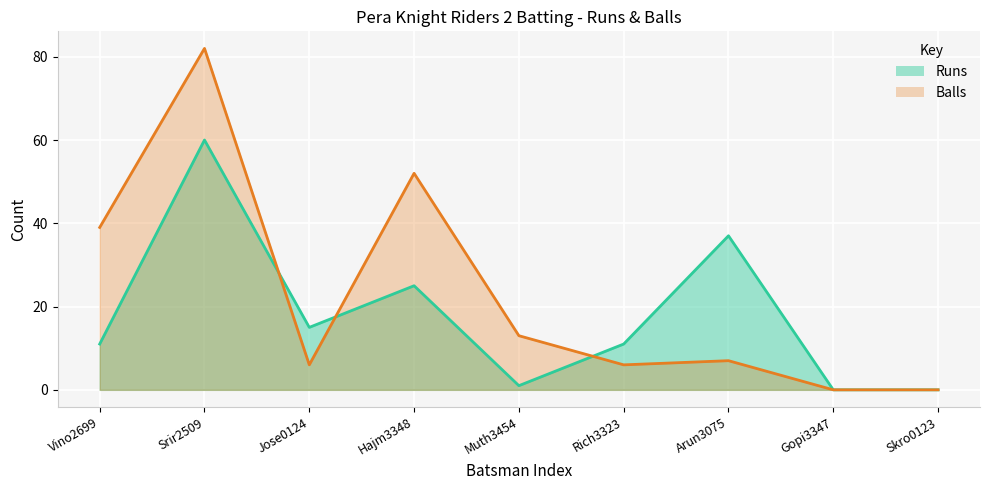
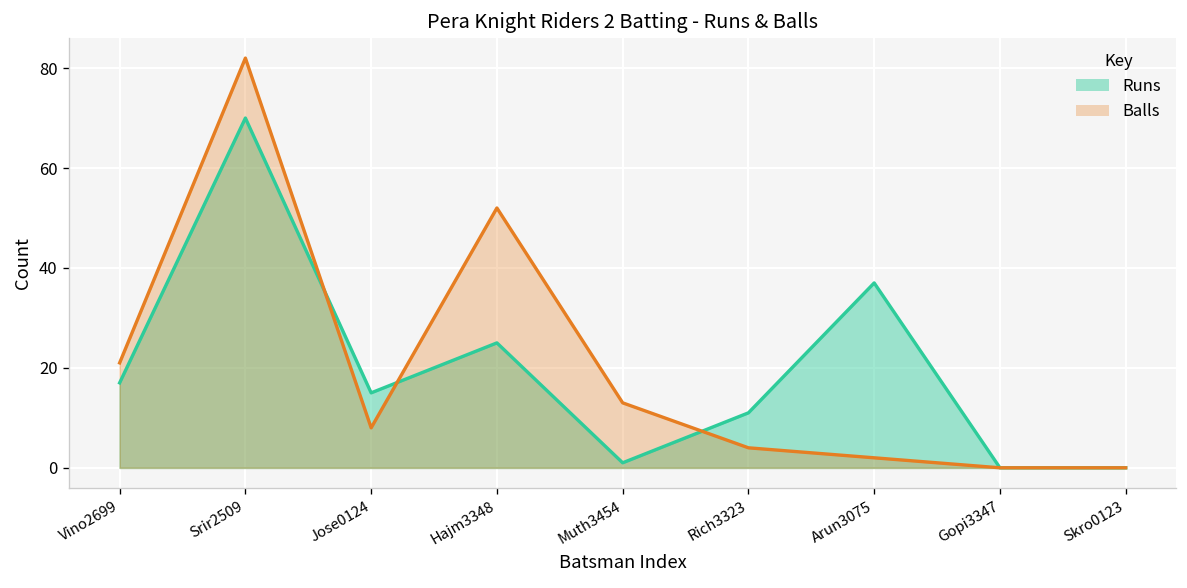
Runs, Vino2699: 11 -> 17
Balls, Vino2699: 39 -> 21
Runs, Srir2509: 60 -> 70
Balls, Jose0124: 6 -> 8
Balls, Rich3323: 6 -> 4
Balls, Arun3075: 7 -> 2
